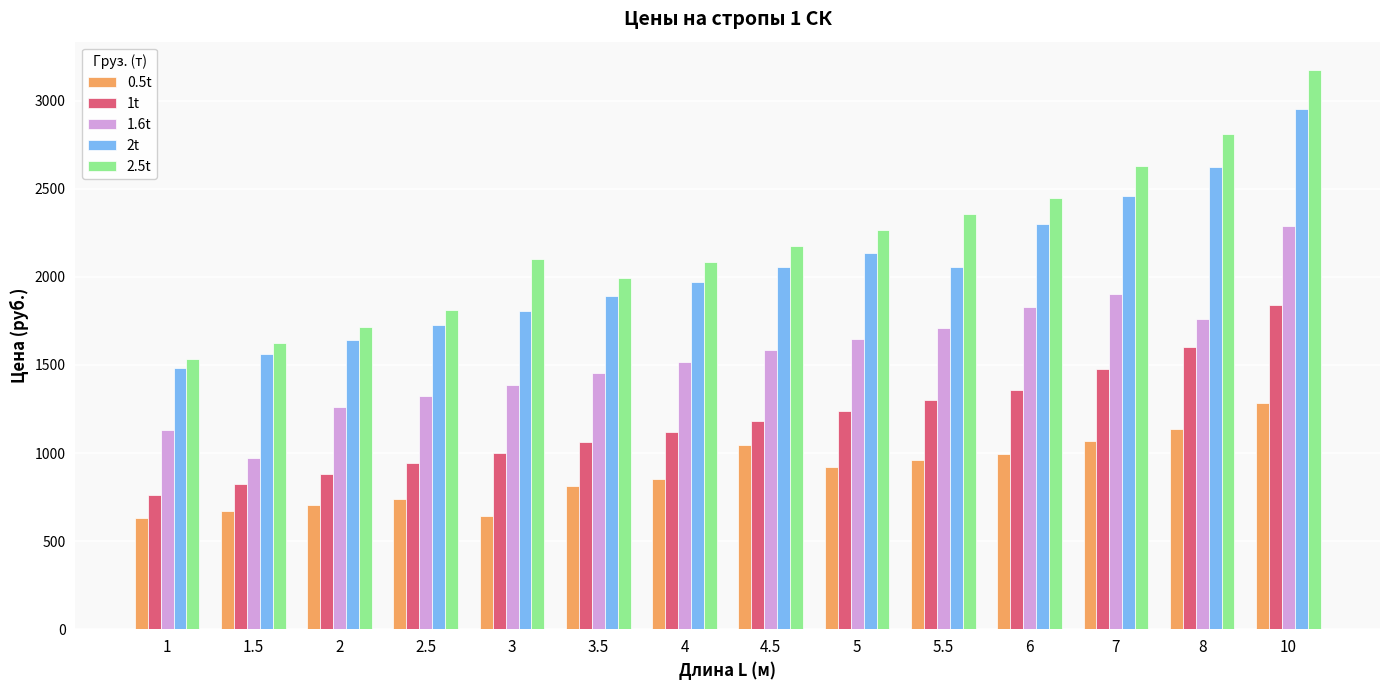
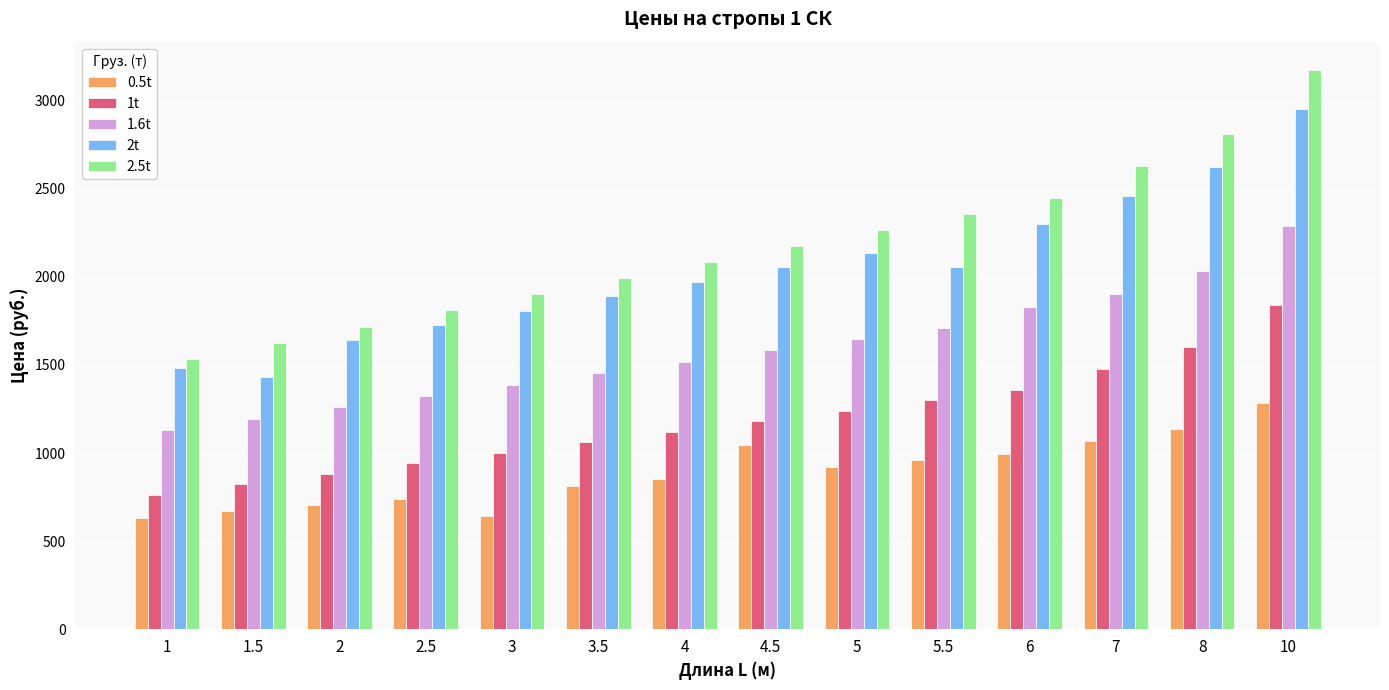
1.6t, 1.5: 970 -> 1200
2t, 1.5: 1560 -> 1430
2.5t, 3: 2100 -> 1900
1.6t, 8: 1760 -> 2030
